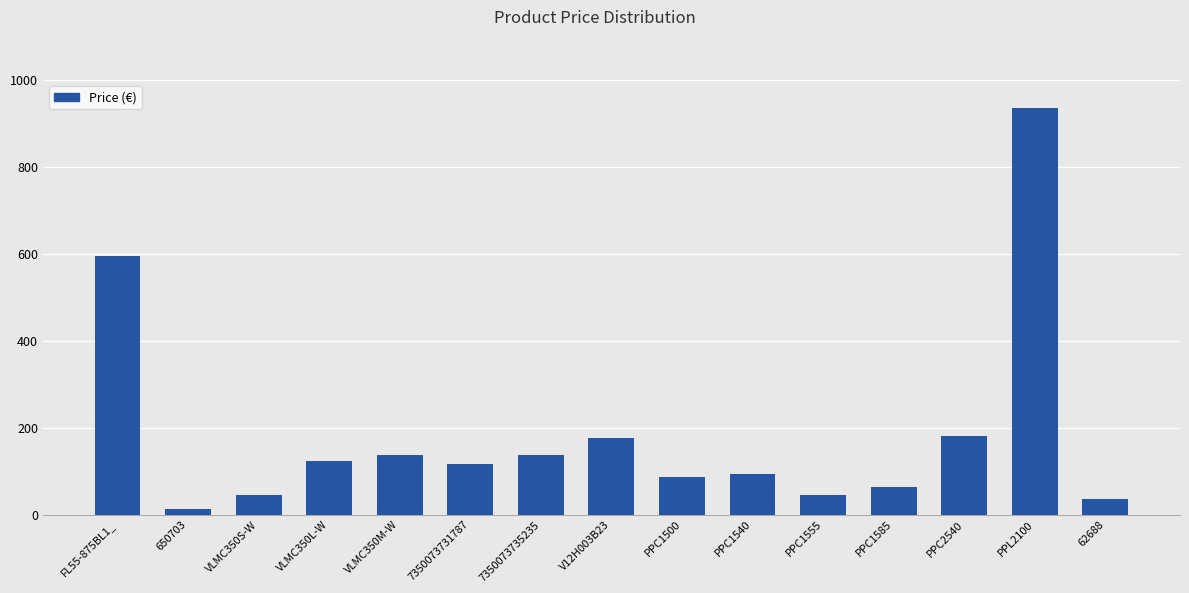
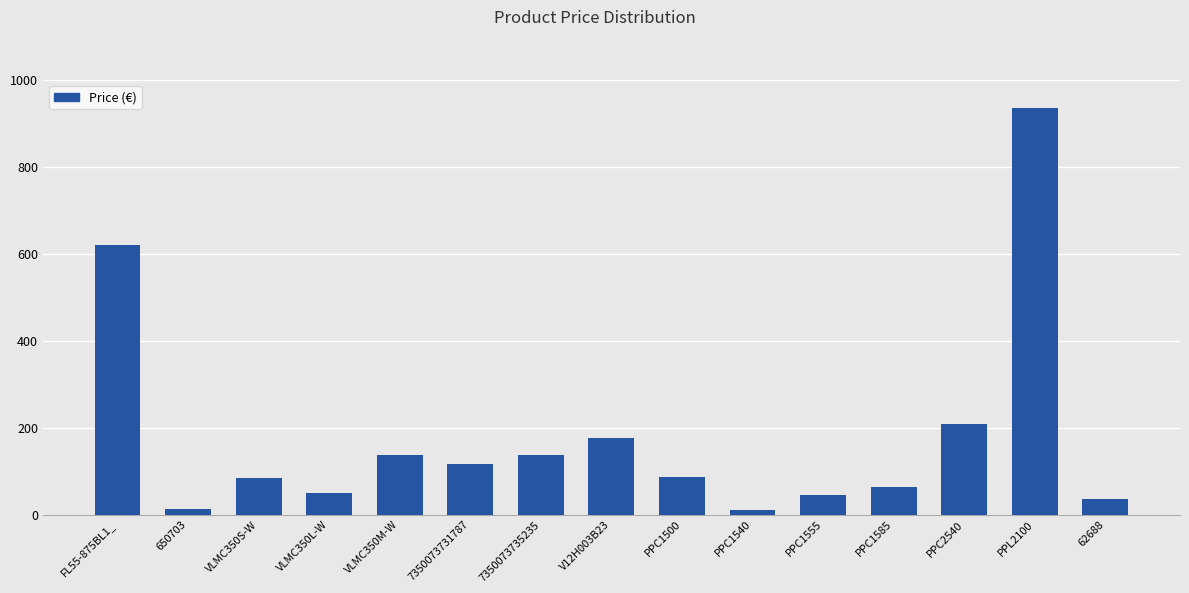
FL55-875BL1_: 590 -> 620
VLMC350S-W: 40 -> 80
VLMC350L-W: 120 -> 50
PPC1540: 90 -> 10
PPC2540: 180 -> 210
